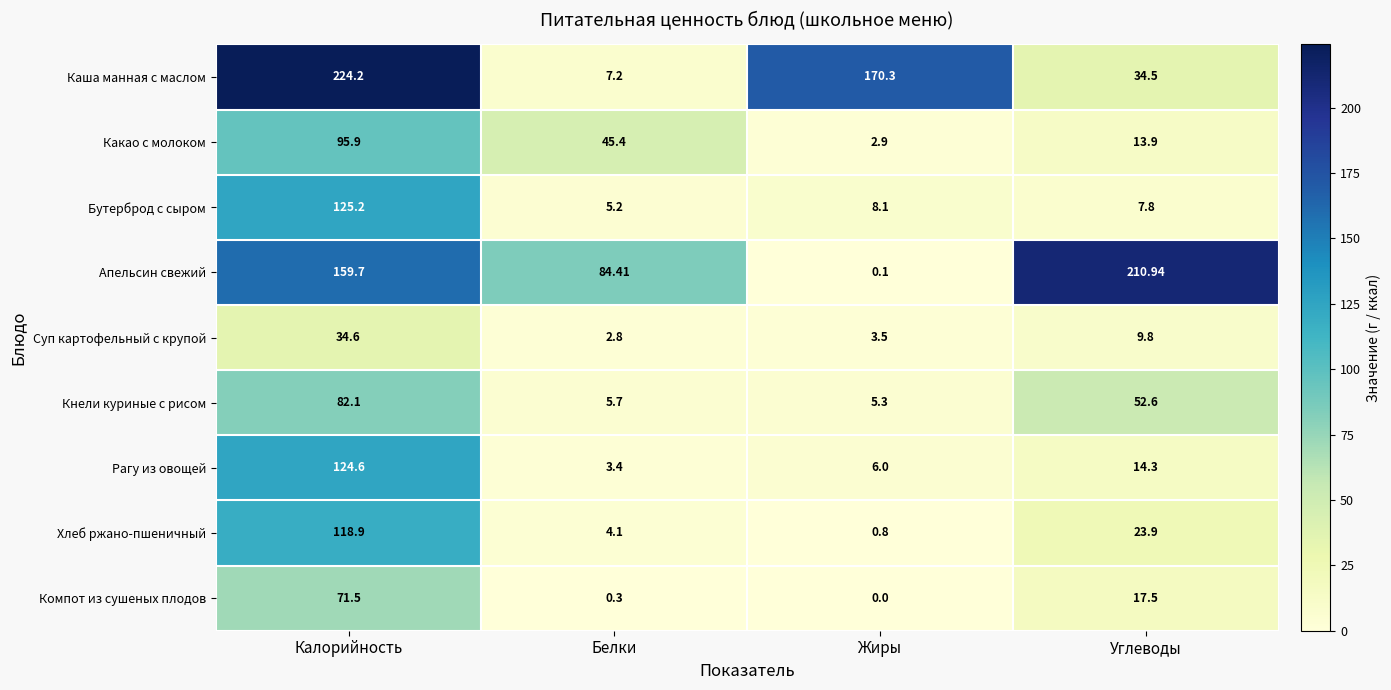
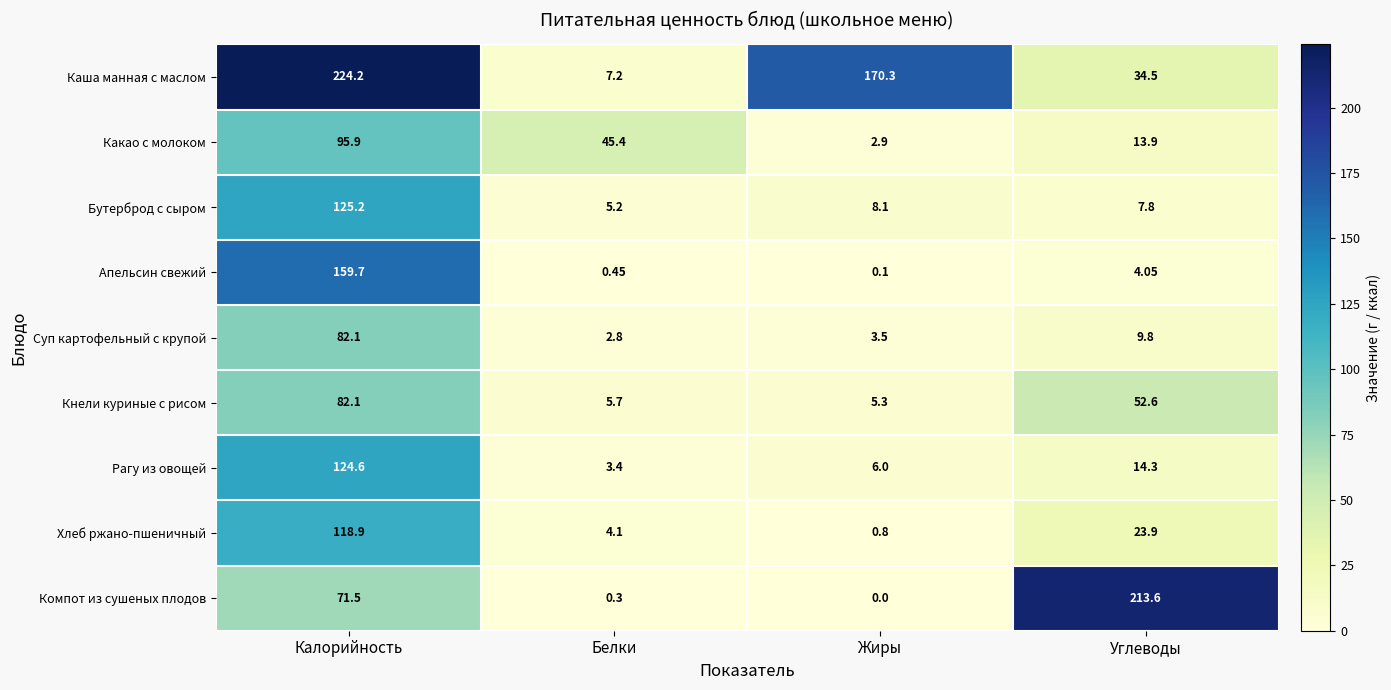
Апельсин свежий, Белки: 84.41 -> 0.45
Апельсин свежий, Углеводы: 210.94 -> 4.05
Суп картофельный с крупой, Калорийность: 34.6 -> 82.1
Компот из сушеных плодов, Углеводы: 17.5 -> 213.6
